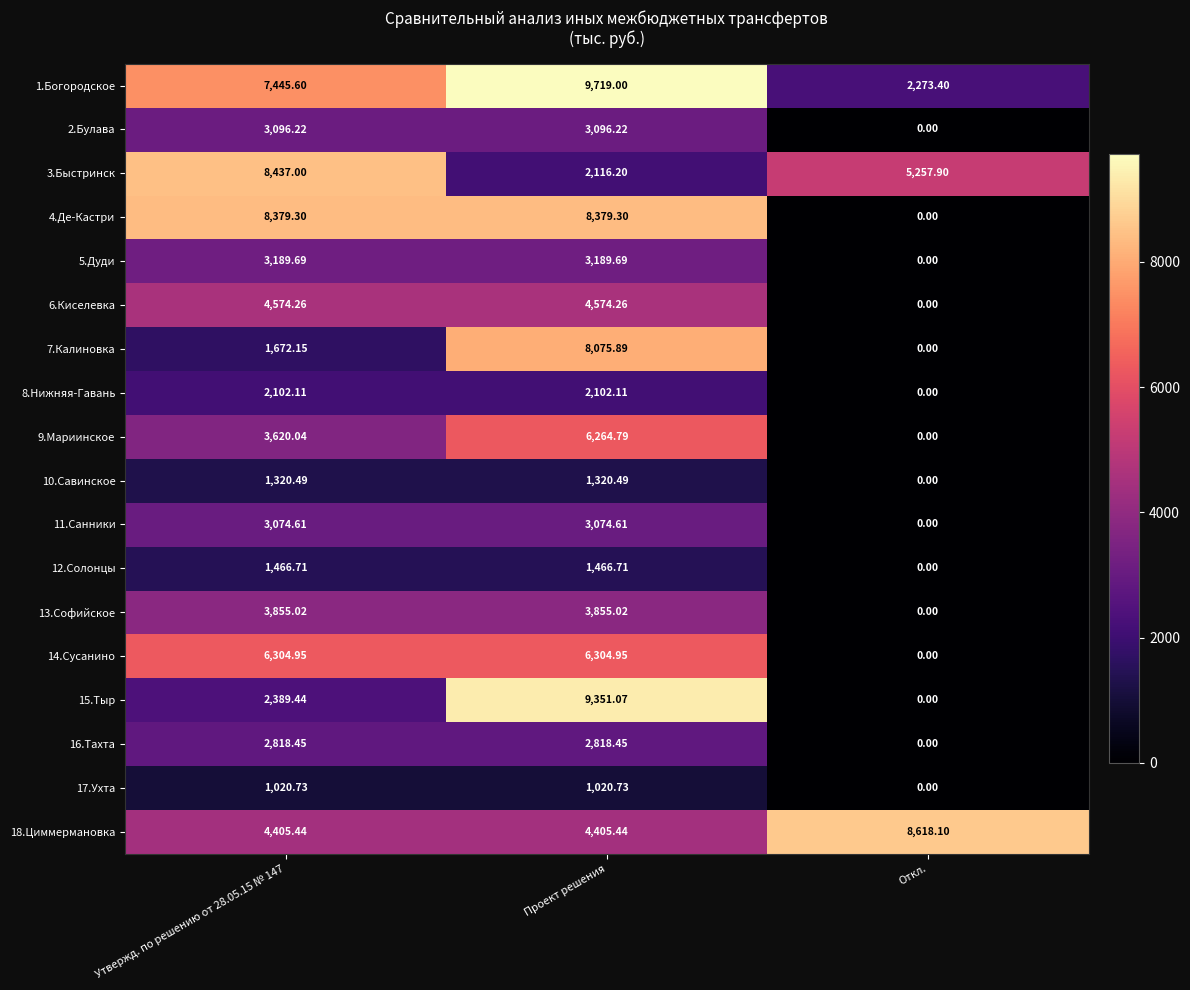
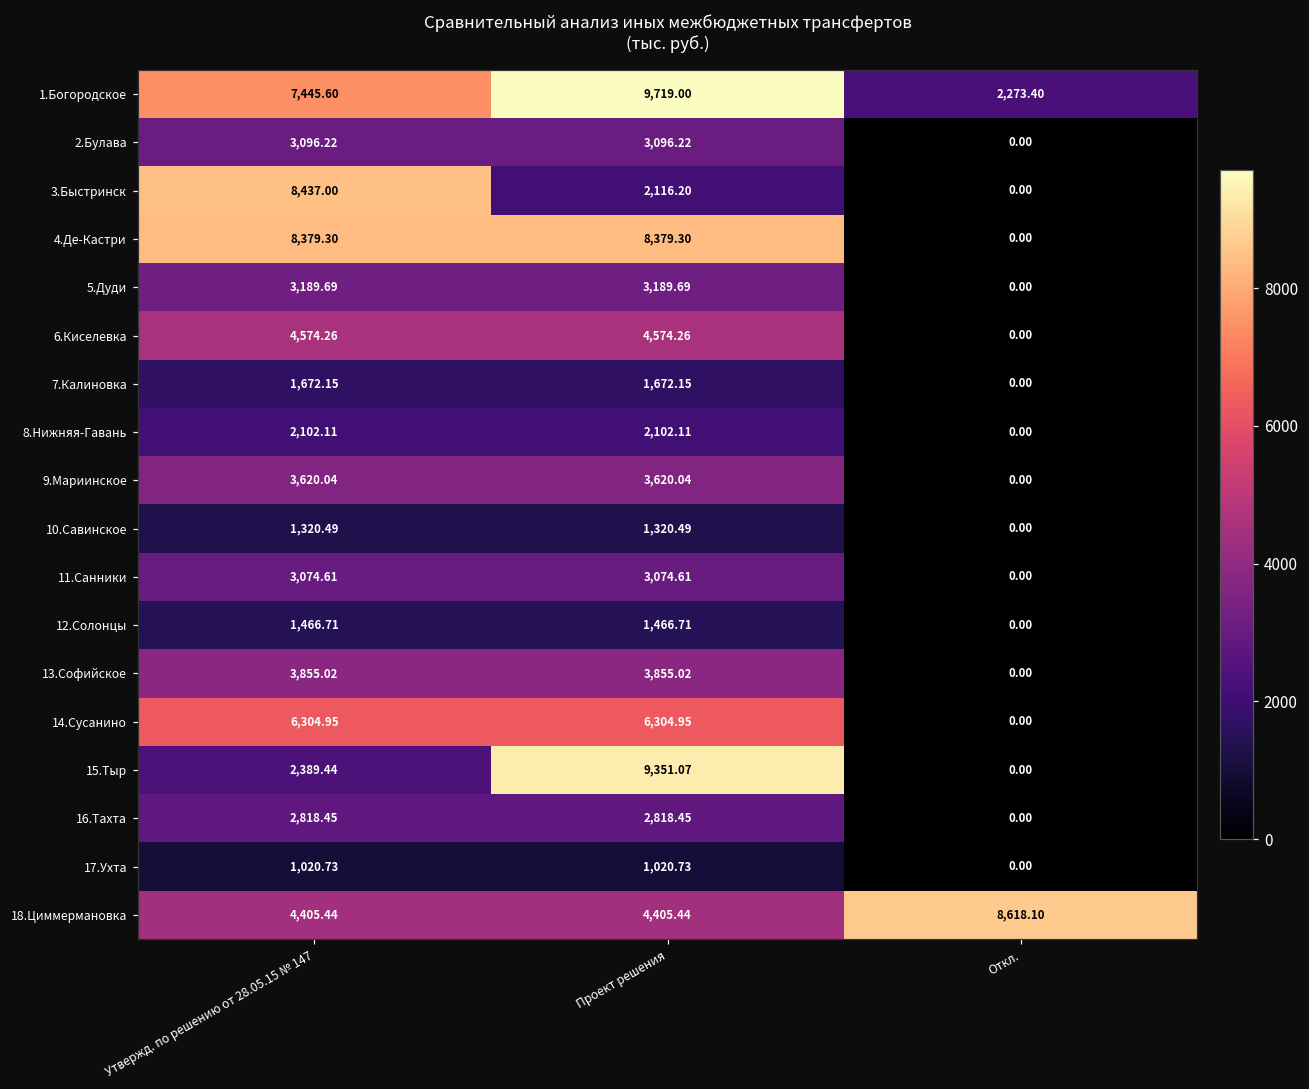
3.Быстринск, Откл.: 5,257.90 -> 0.00
7.Калиновка, Проект решения: 8,075.89 -> 1,672.15
9.Мариинское, Проект решения: 6,264.79 -> 3,620.04
